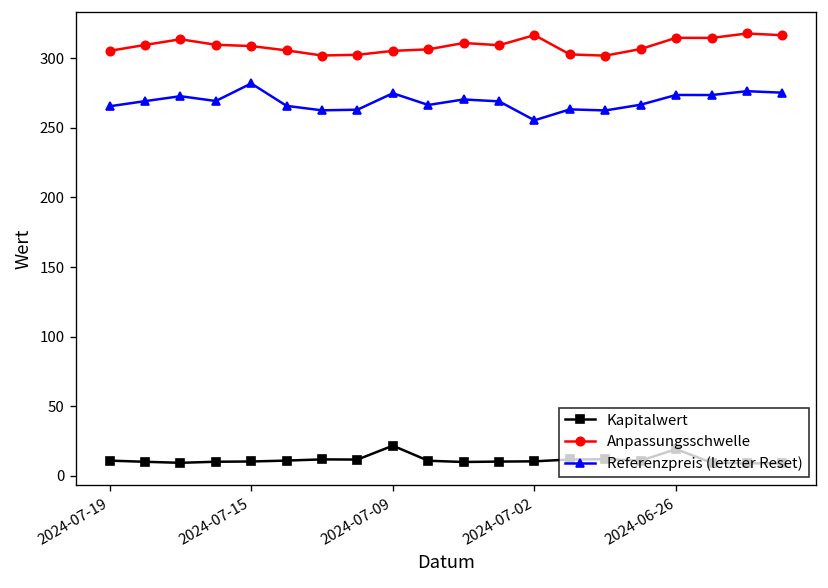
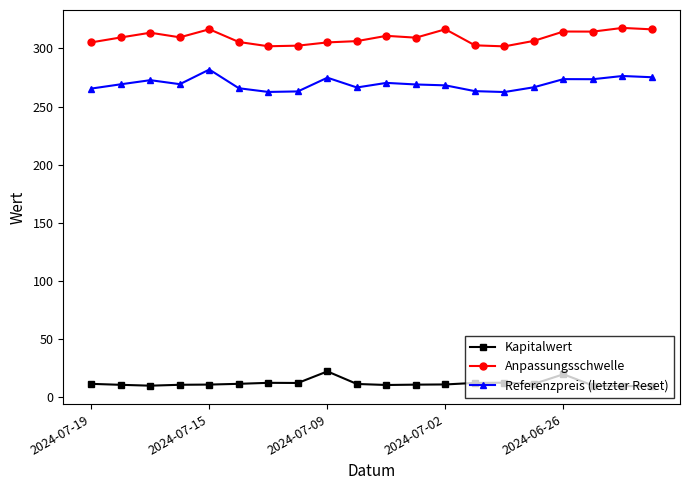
Anpassungsschwelle, 2024-07-15: 309 -> 317
Referenzpreis (letzter Reset), 2024-07-02: 255 -> 268
